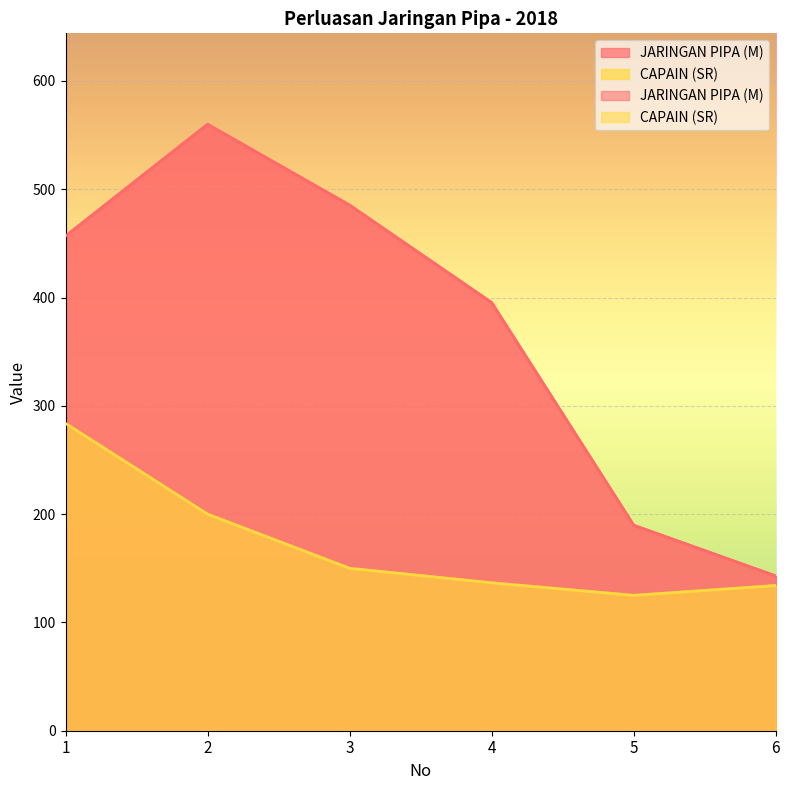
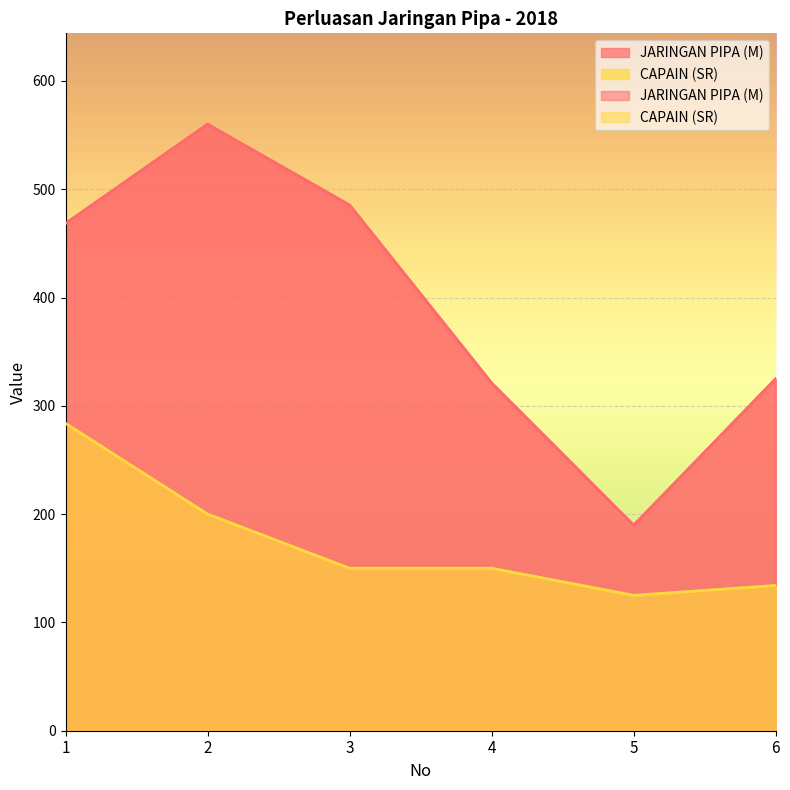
JARINGAN PIPA (M), 1: 457 -> 468
JARINGAN PIPA (M), 4: 395 -> 321
CAPAIN (SR), 4: 137 -> 150
JARINGAN PIPA (M), 6: 143 -> 325
